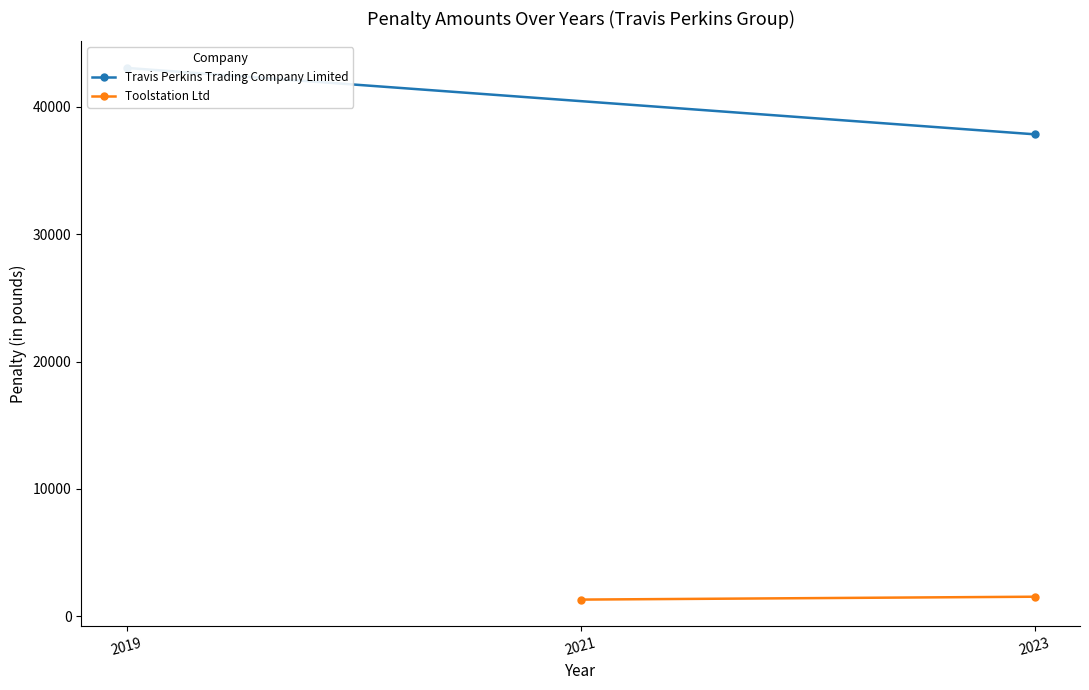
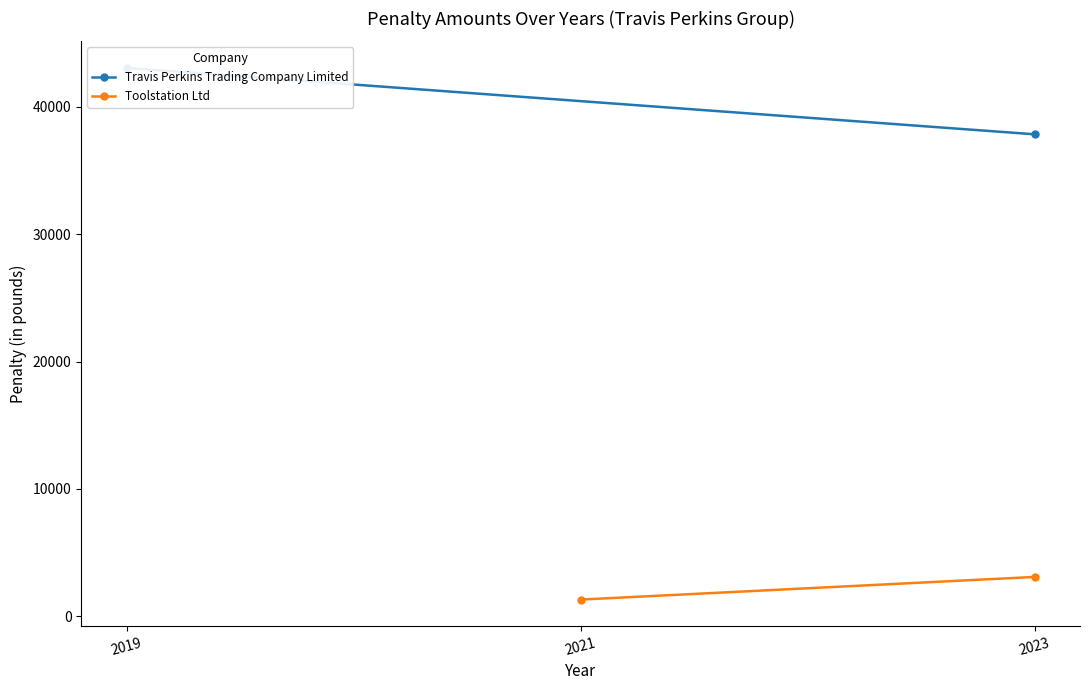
Toolstation Ltd, 2023: 1500 -> 3100
